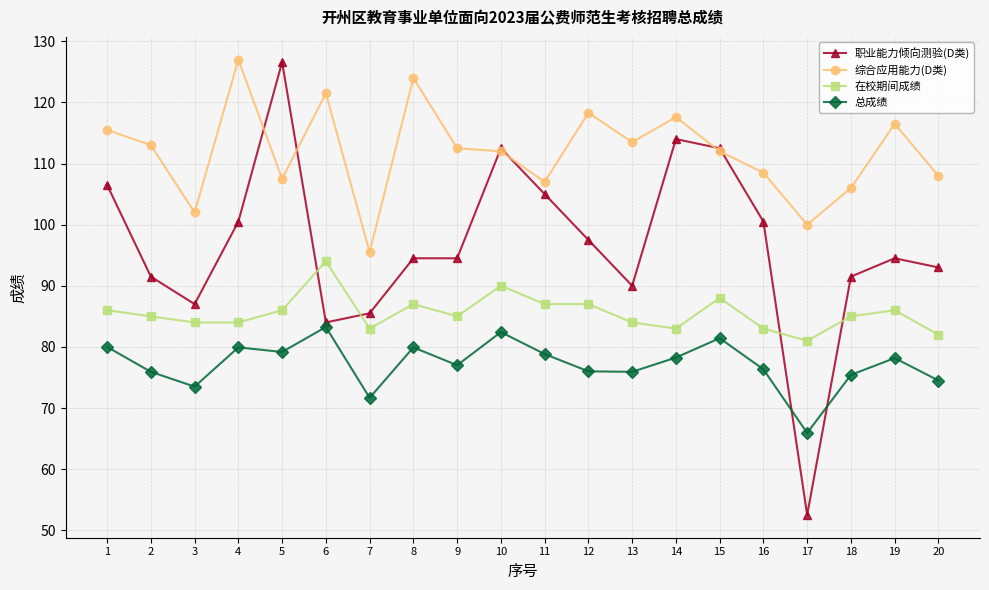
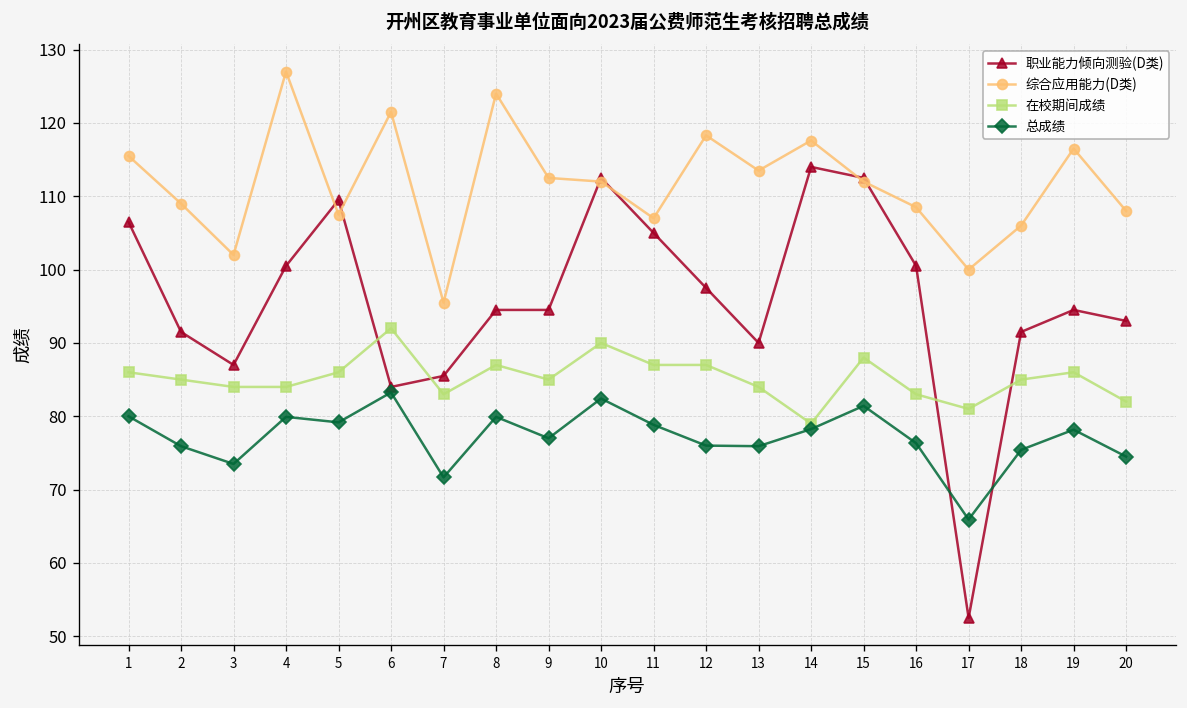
综合应用能力(D类), 2: 113 -> 109
职业能力倾向测验(D类), 5: 127 -> 110
在校期间成绩, 6: 94 -> 92
在校期间成绩, 14: 83 -> 79
